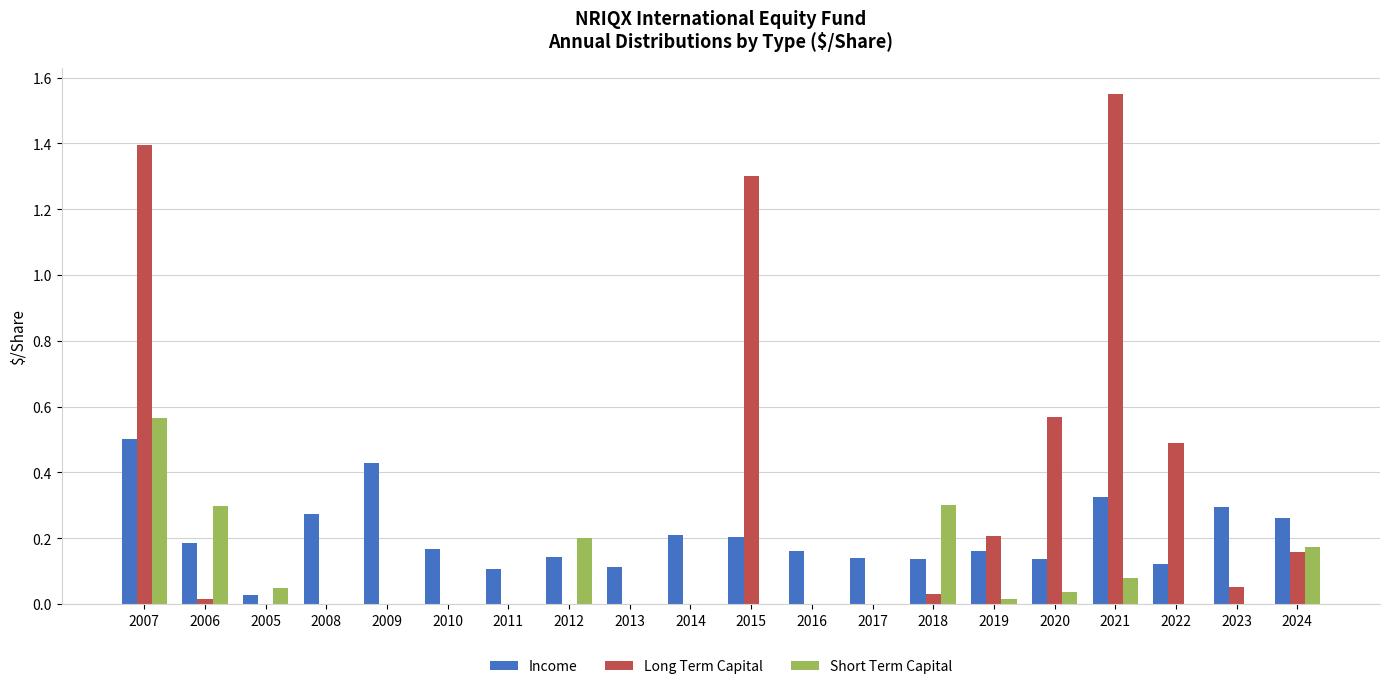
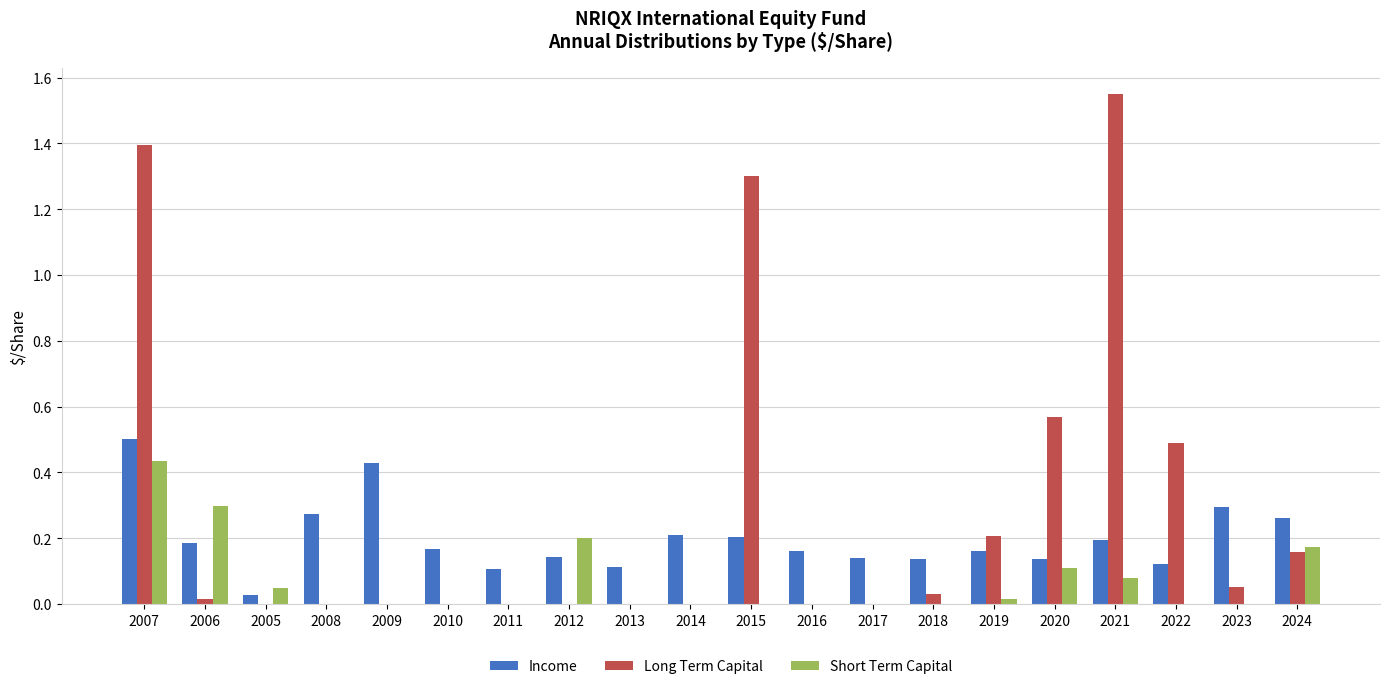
Short Term Capital, 2007: 0.56 -> 0.43
Short Term Capital, 2018: 0.3 -> 0.0
Short Term Capital, 2020: 0.04 -> 0.11
Income, 2021: 0.33 -> 0.19
